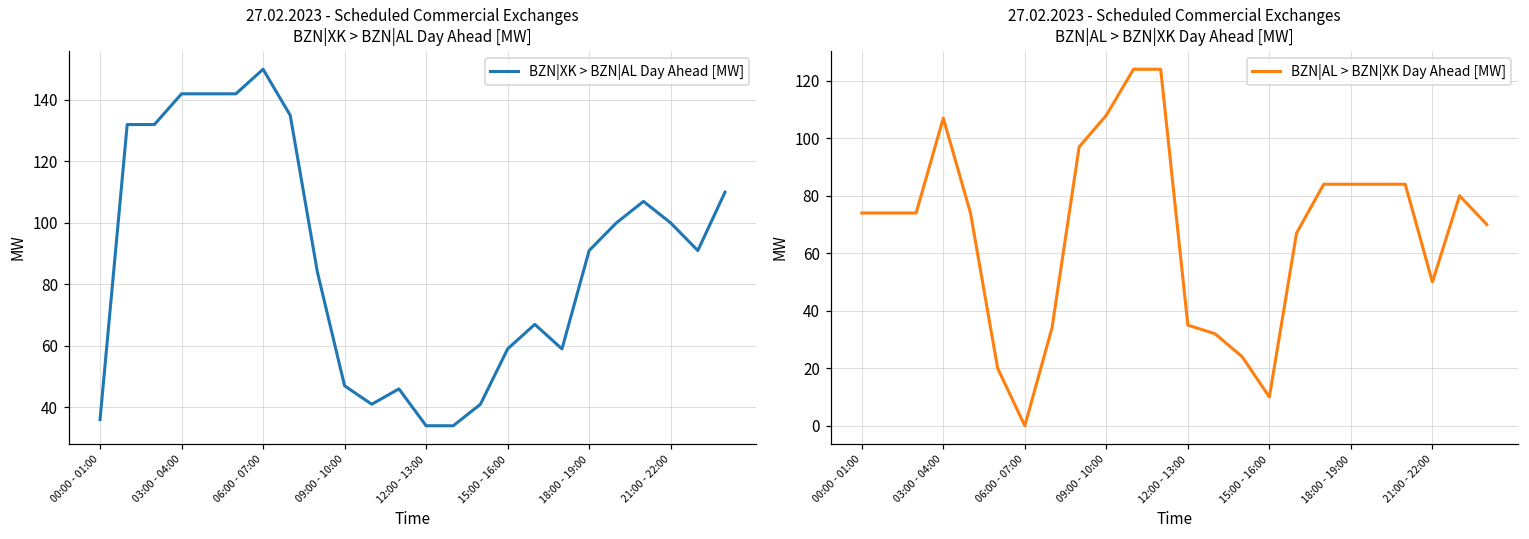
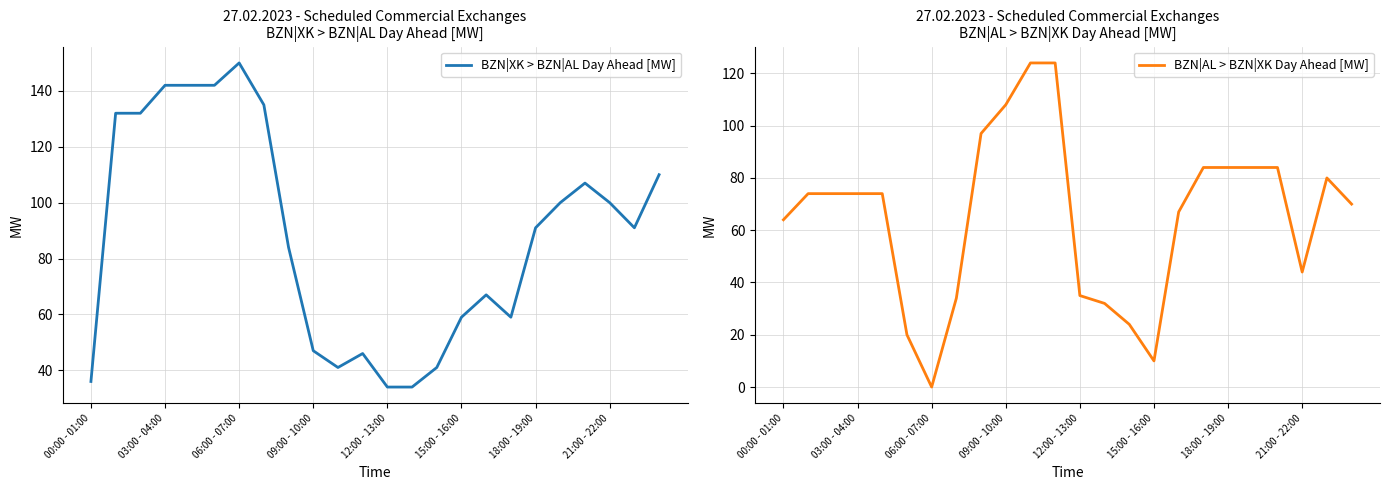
27.02.2023 - Scheduled Commercial Exchanges BZN|AL > BZN|XK Day Ahead [MW], 00:00 - 01:00: 74 -> 64
27.02.2023 - Scheduled Commercial Exchanges BZN|AL > BZN|XK Day Ahead [MW], 03:00 - 04:00: 107 -> 74
27.02.2023 - Scheduled Commercial Exchanges BZN|AL > BZN|XK Day Ahead [MW], 21:00 - 22:00: 50 -> 44
